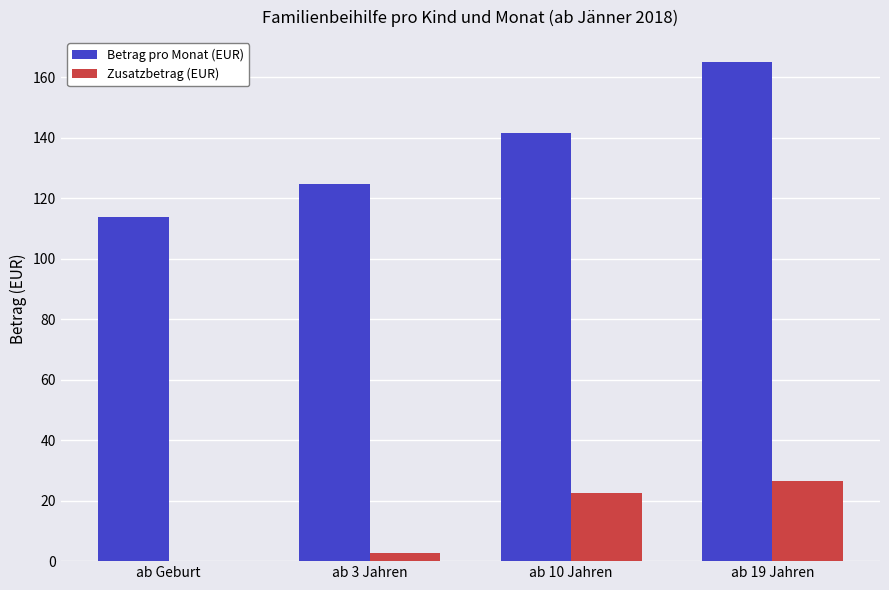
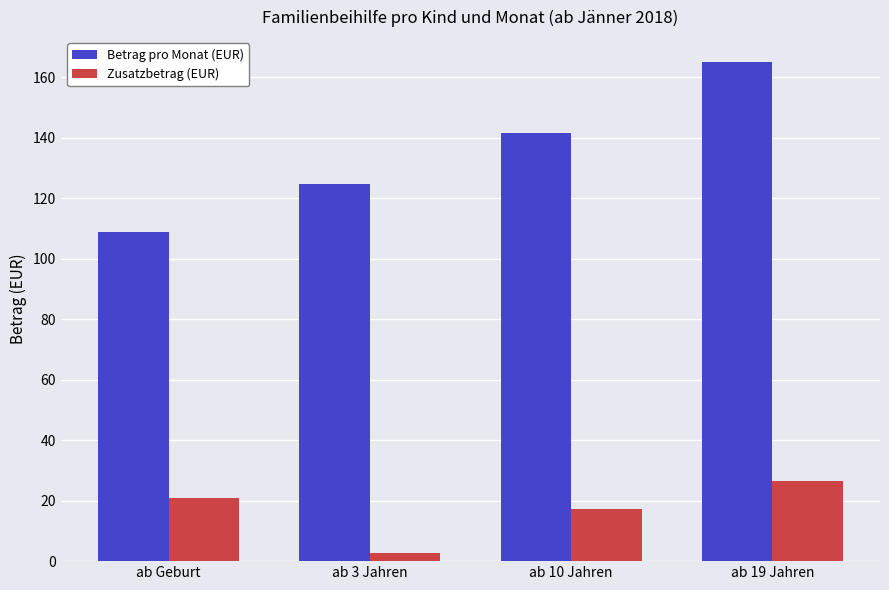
Betrag pro Monat (EUR), ab Geburt: 114 -> 109
Zusatzbetrag (EUR), ab Geburt: 0 -> 21
Zusatzbetrag (EUR), ab 10 Jahren: 23 -> 17
